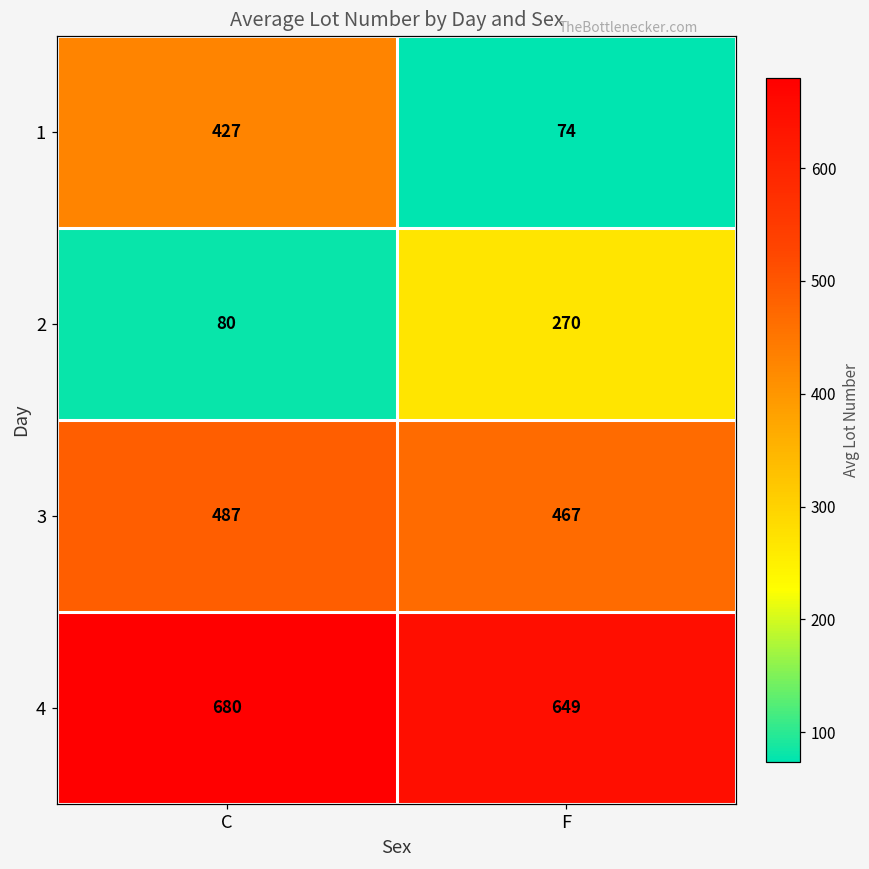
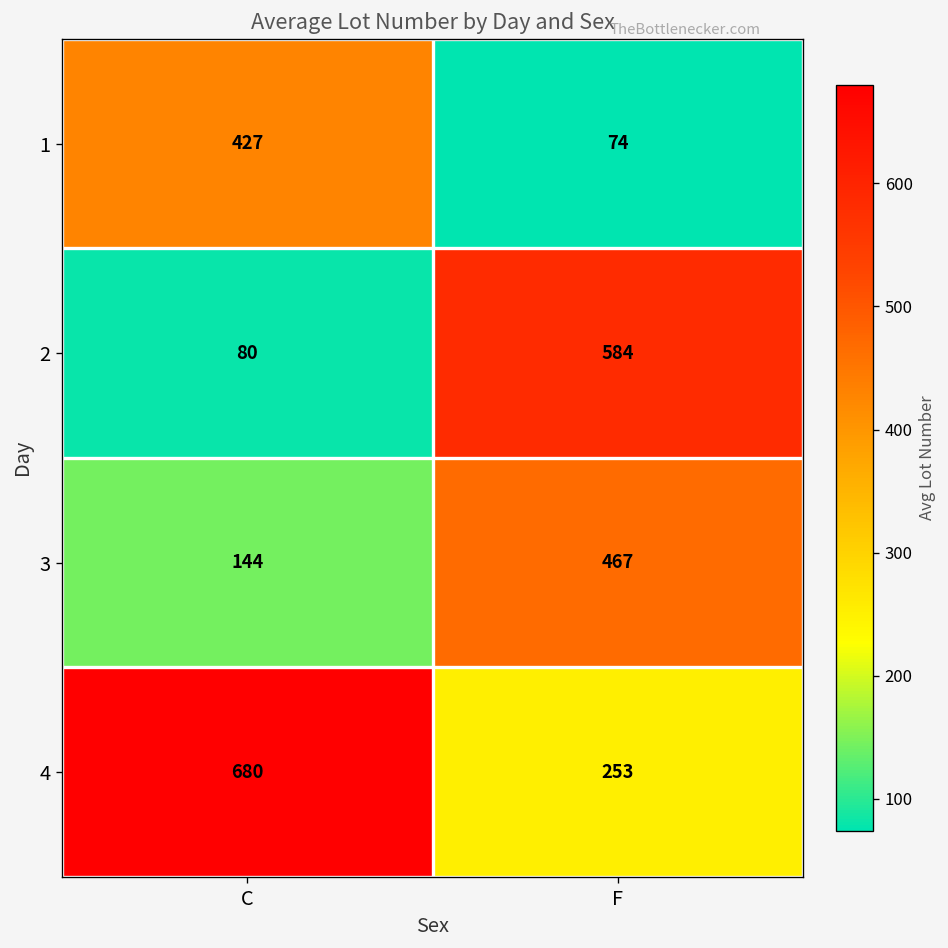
2, F: 270 -> 584
3, C: 487 -> 144
4, F: 649 -> 253
